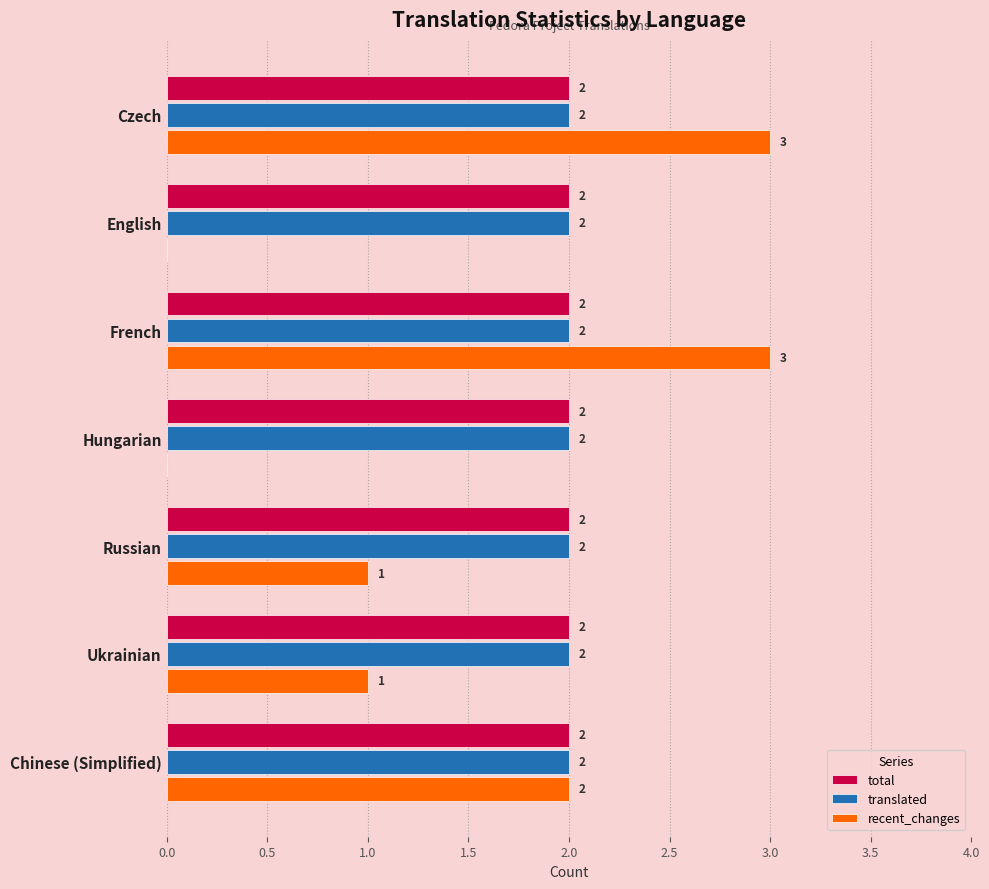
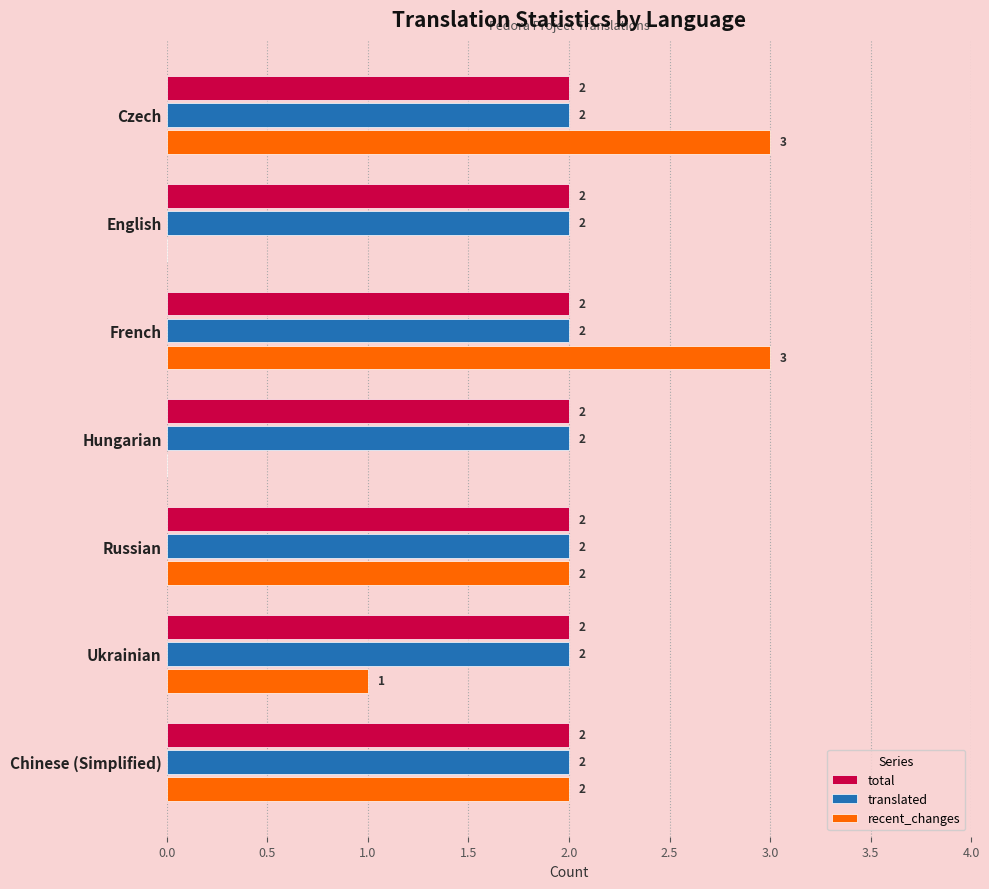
recent_changes, Russian: 1 -> 2
